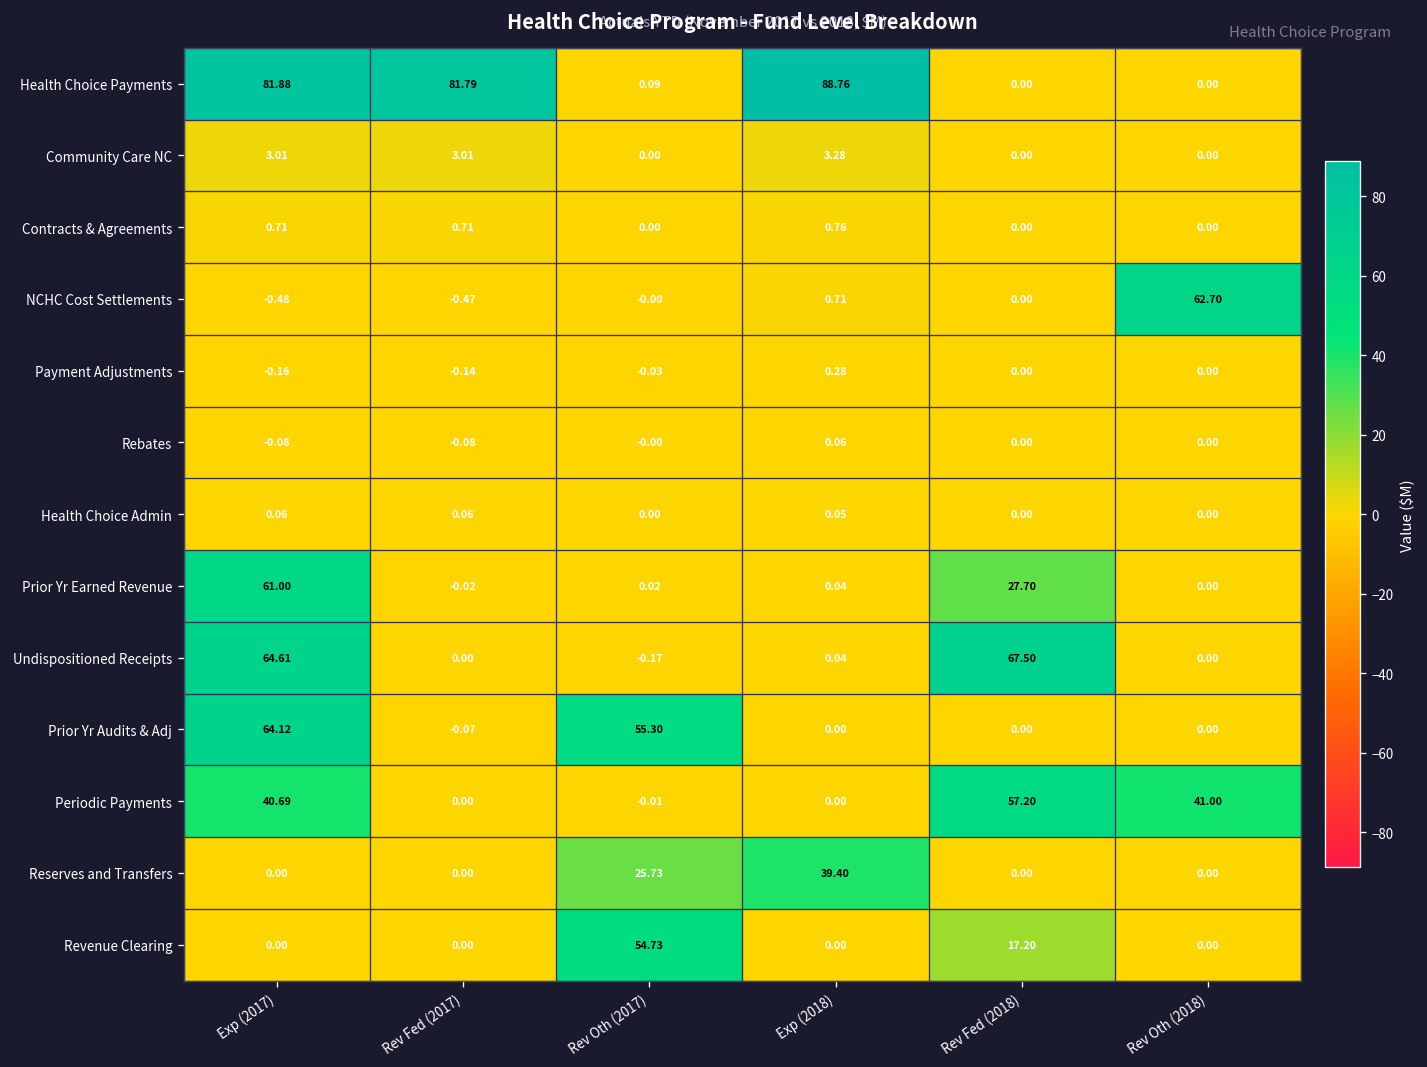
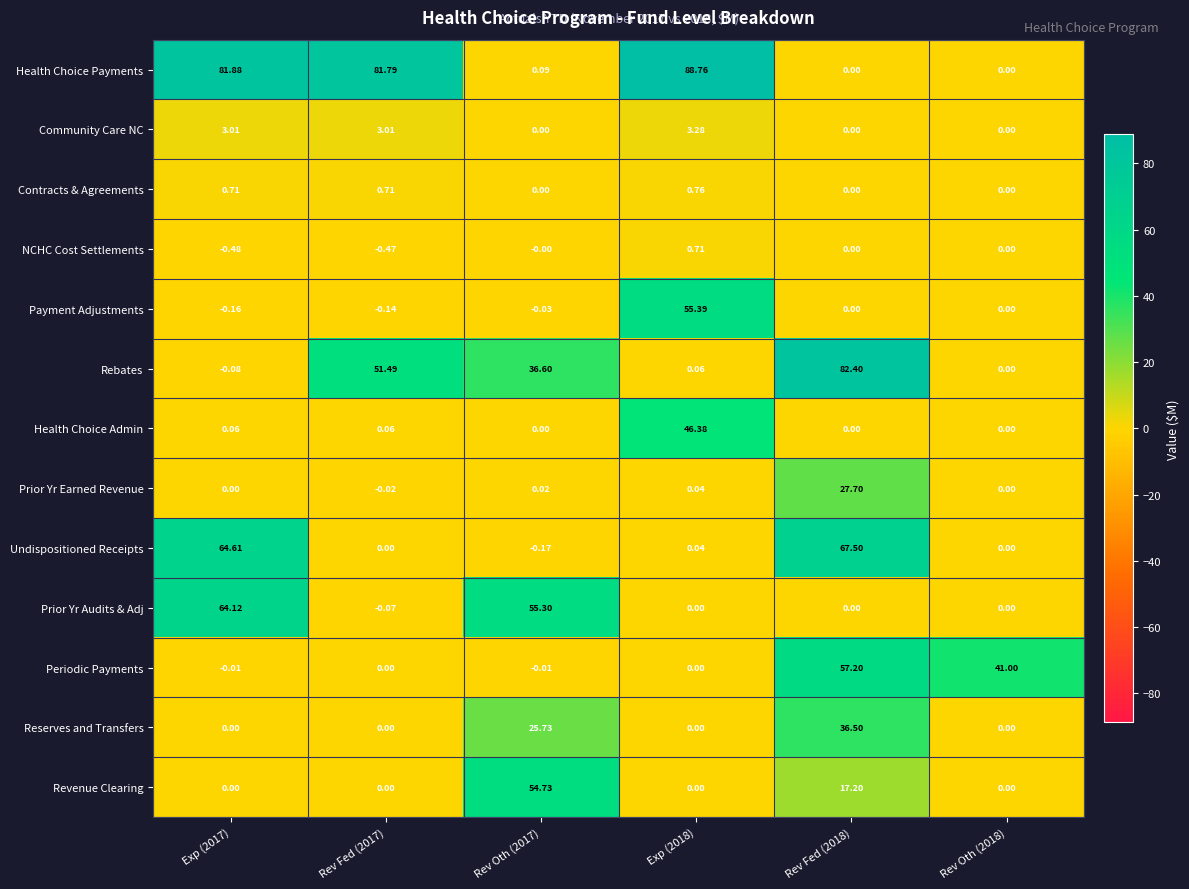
NCHC Cost Settlements, Rev Oth (2018): 62.70 -> 0.00
Payment Adjustments, Exp (2018): 0.28 -> 55.39
Rebates, Rev Fed (2017): -0.08 -> 51.49
Rebates, Rev Oth (2017): -0.00 -> 36.60
Rebates, Rev Fed (2018): 0.00 -> 82.40
Health Choice Admin, Exp (2018): 0.05 -> 46.38
Prior Yr Earned Revenue, Exp (2017): 61.00 -> 0.00
Periodic Payments, Exp (2017): 40.69 -> -0.01
Reserves and Transfers, Exp (2018): 39.40 -> 0.00
Reserves and Transfers, Rev Fed (2018): 0.00 -> 36.50
